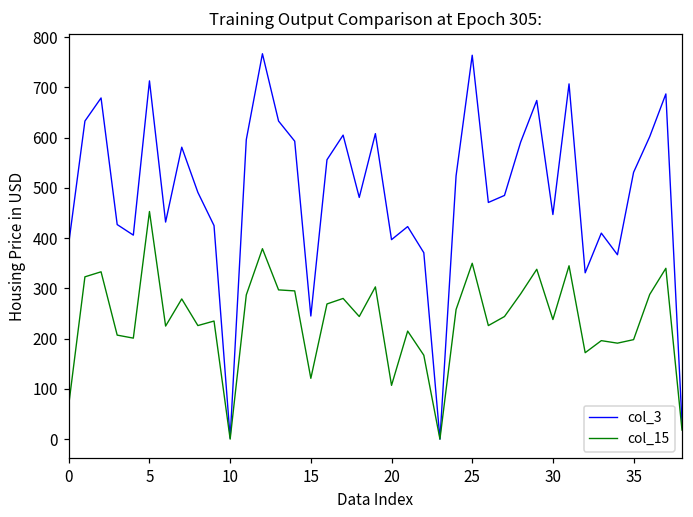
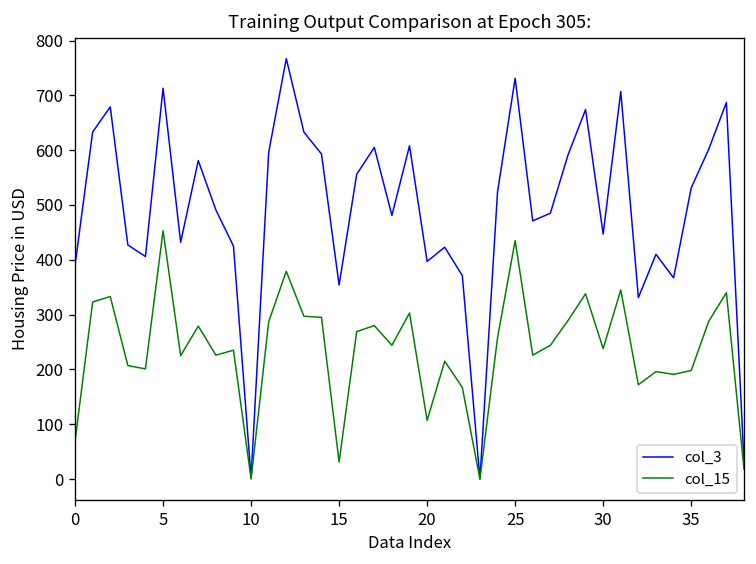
col_3, 15: 250 -> 350
col_15, 15: 120 -> 30
col_3, 25: 760 -> 730
col_15, 25: 350 -> 440
